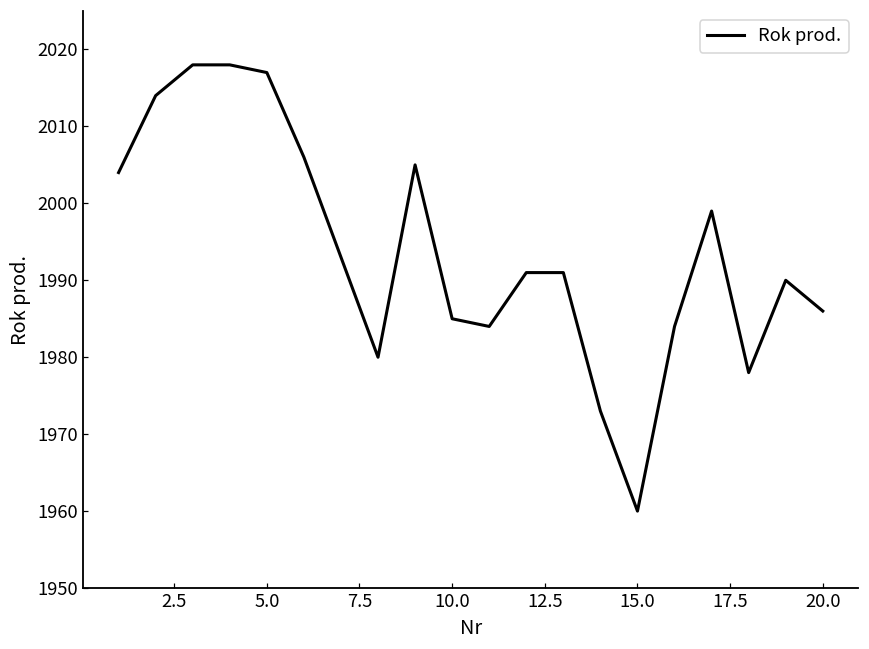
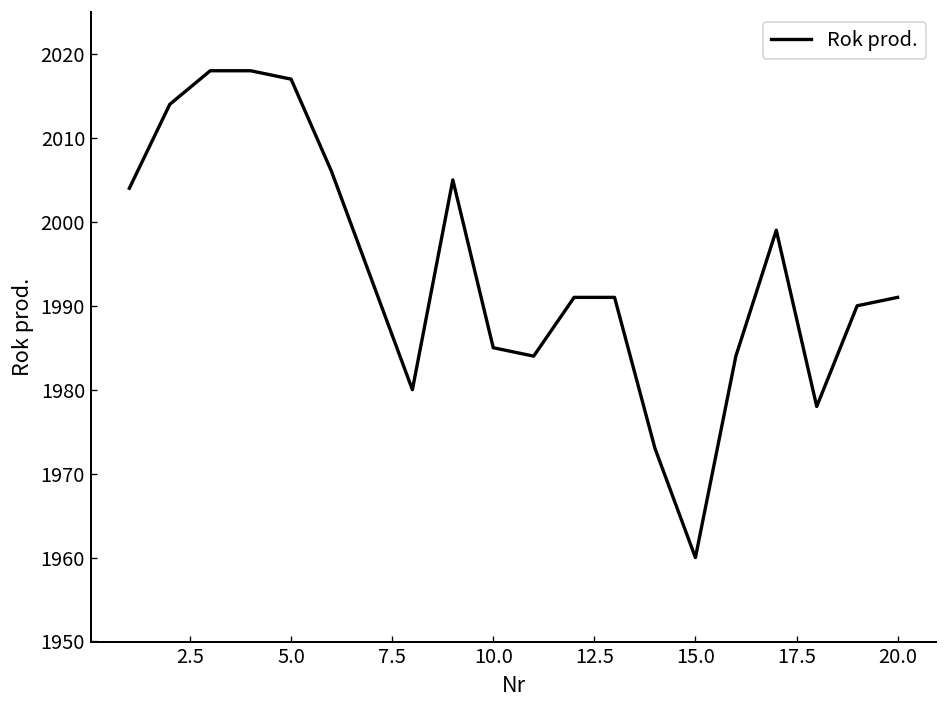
20.0: 1986 -> 1991
